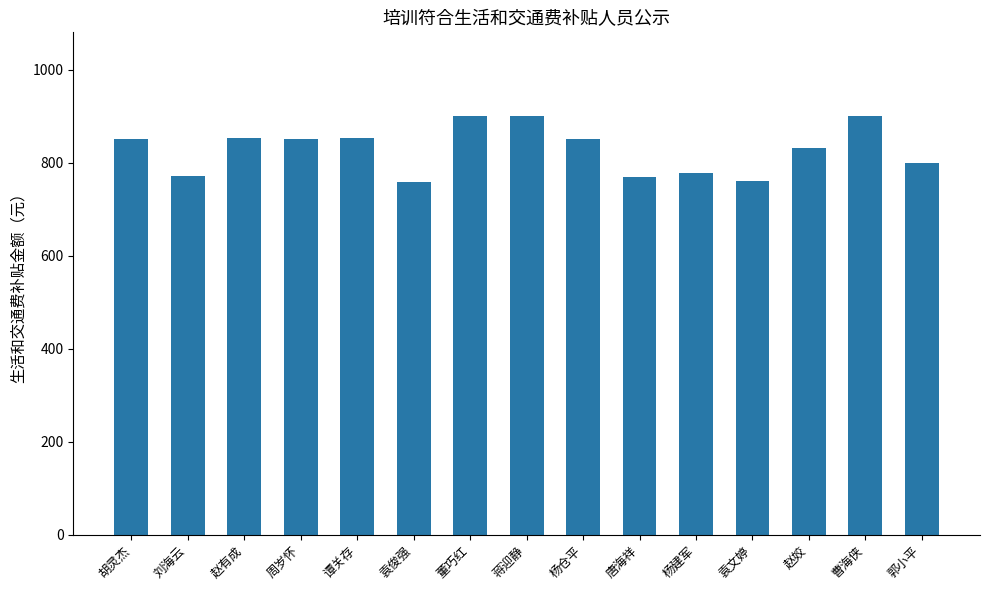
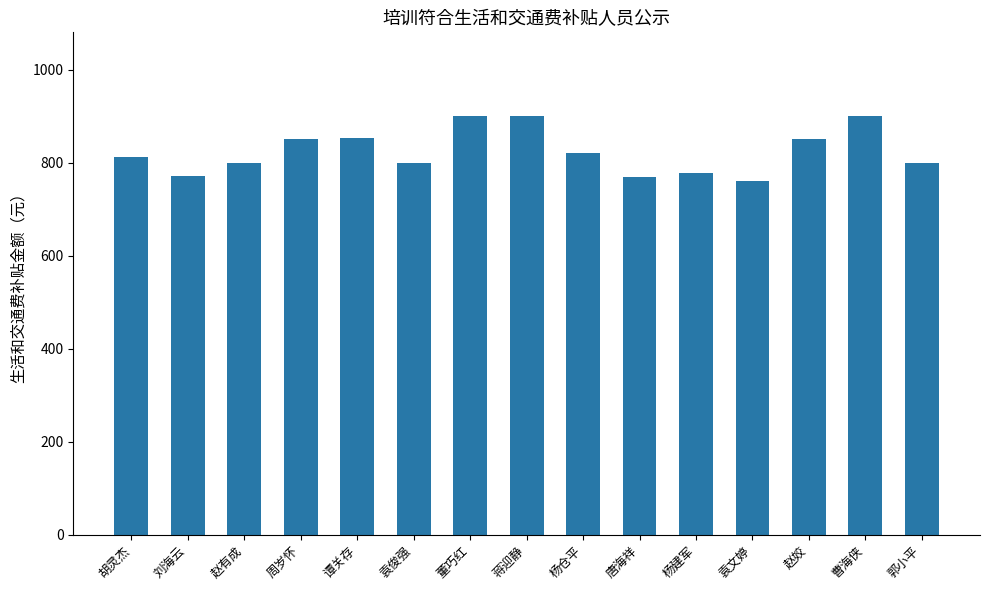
胡灵杰: 850 -> 810
赵有成: 850 -> 800
袁俊强: 760 -> 800
杨仓平: 850 -> 820
赵姣: 830 -> 850
